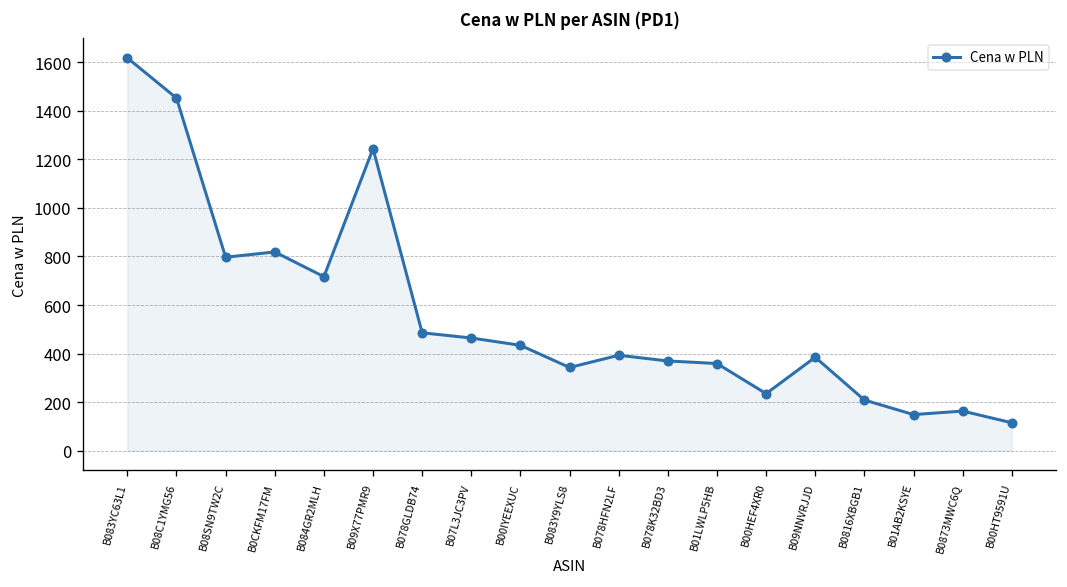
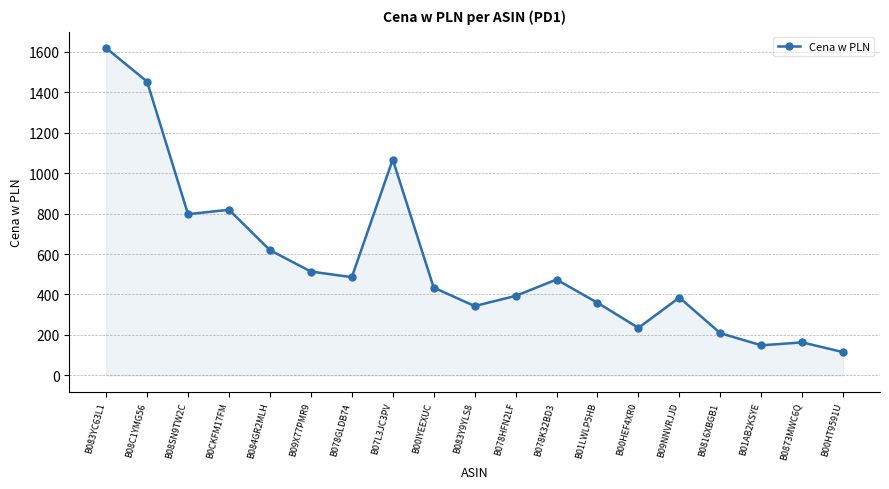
B084GR2MLH: 720 -> 620
B09X77PMR9: 1240 -> 510
B07L3JC3PV: 460 -> 1070
B078K32BD3: 370 -> 470
